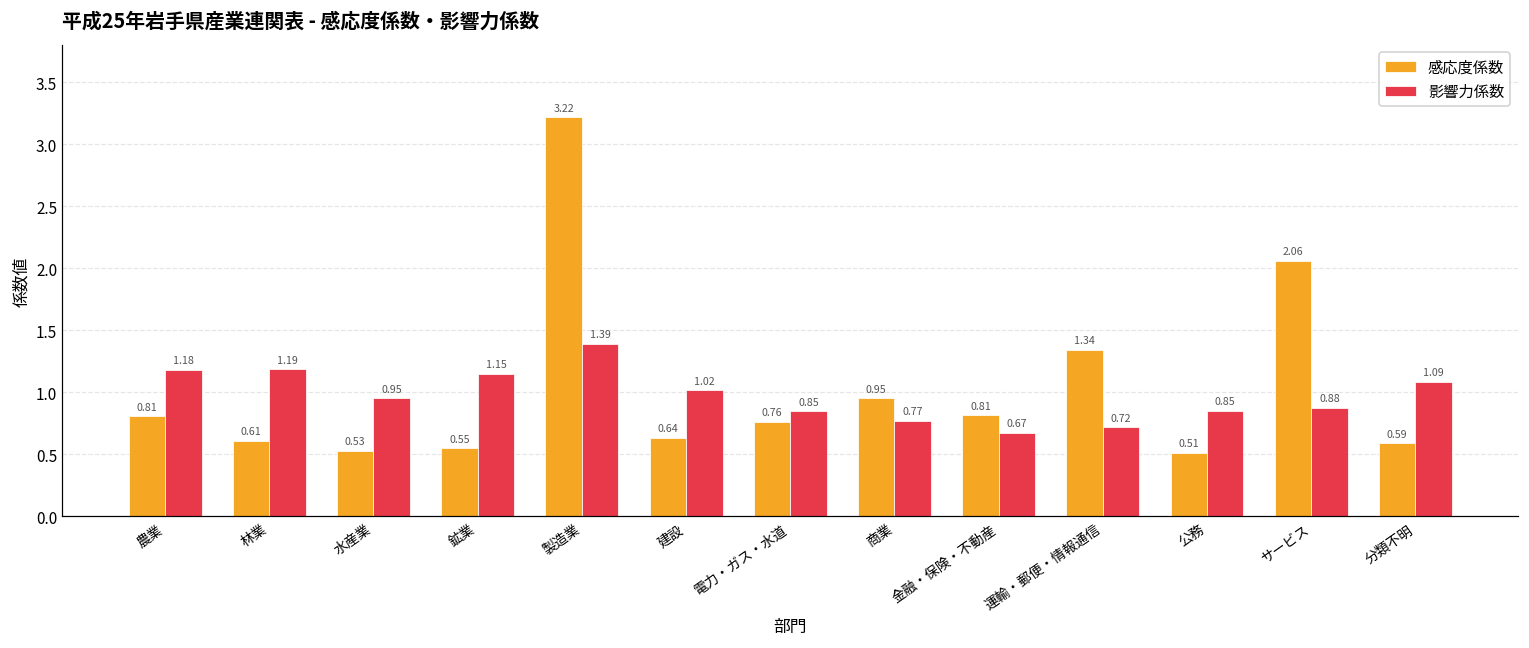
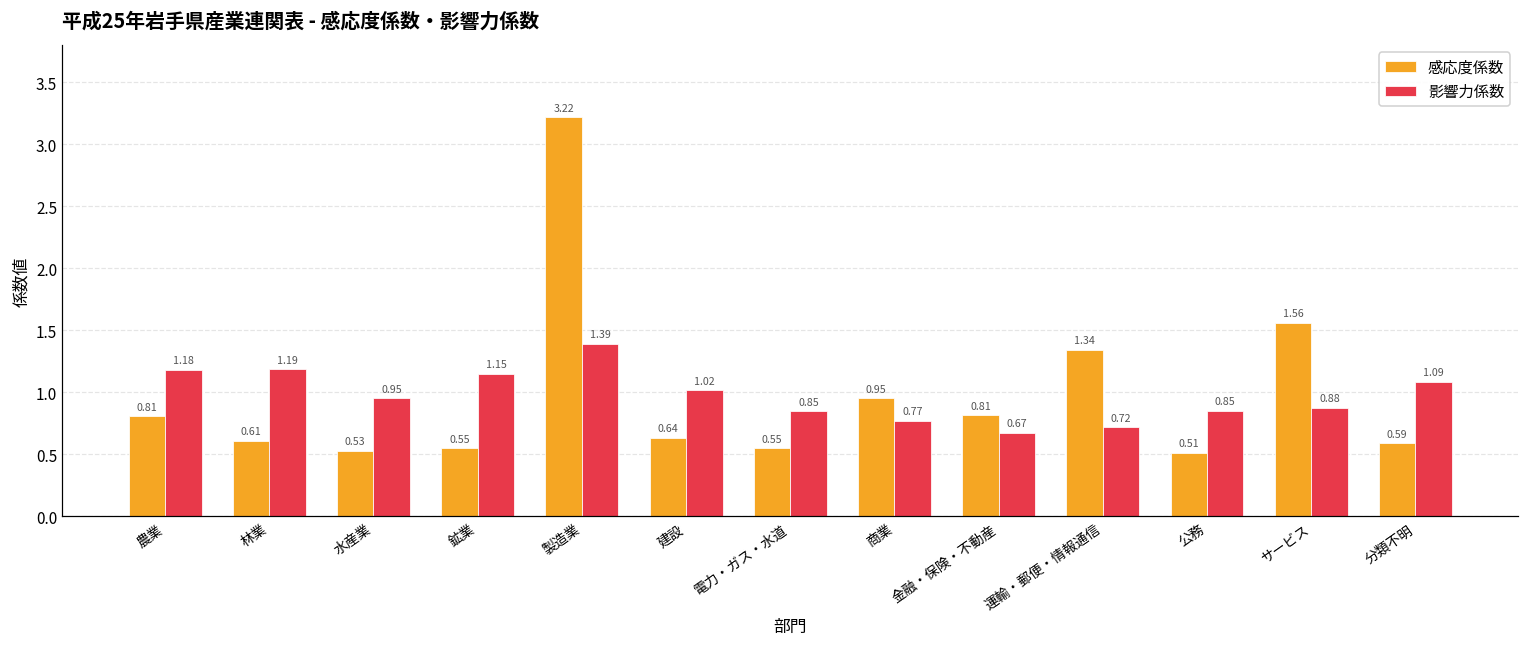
感応度係数, 電力・ガス・水道: 0.76 -> 0.55
感応度係数, サービス: 2.06 -> 1.56
